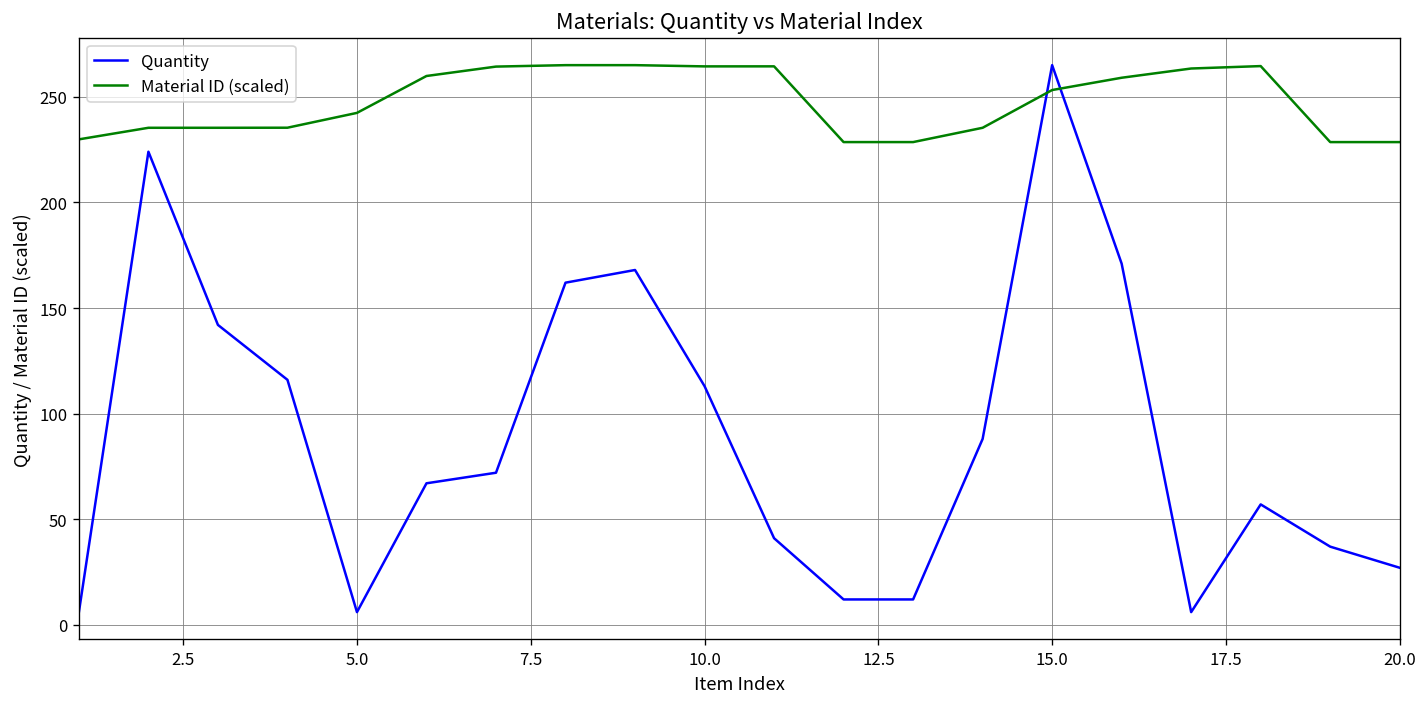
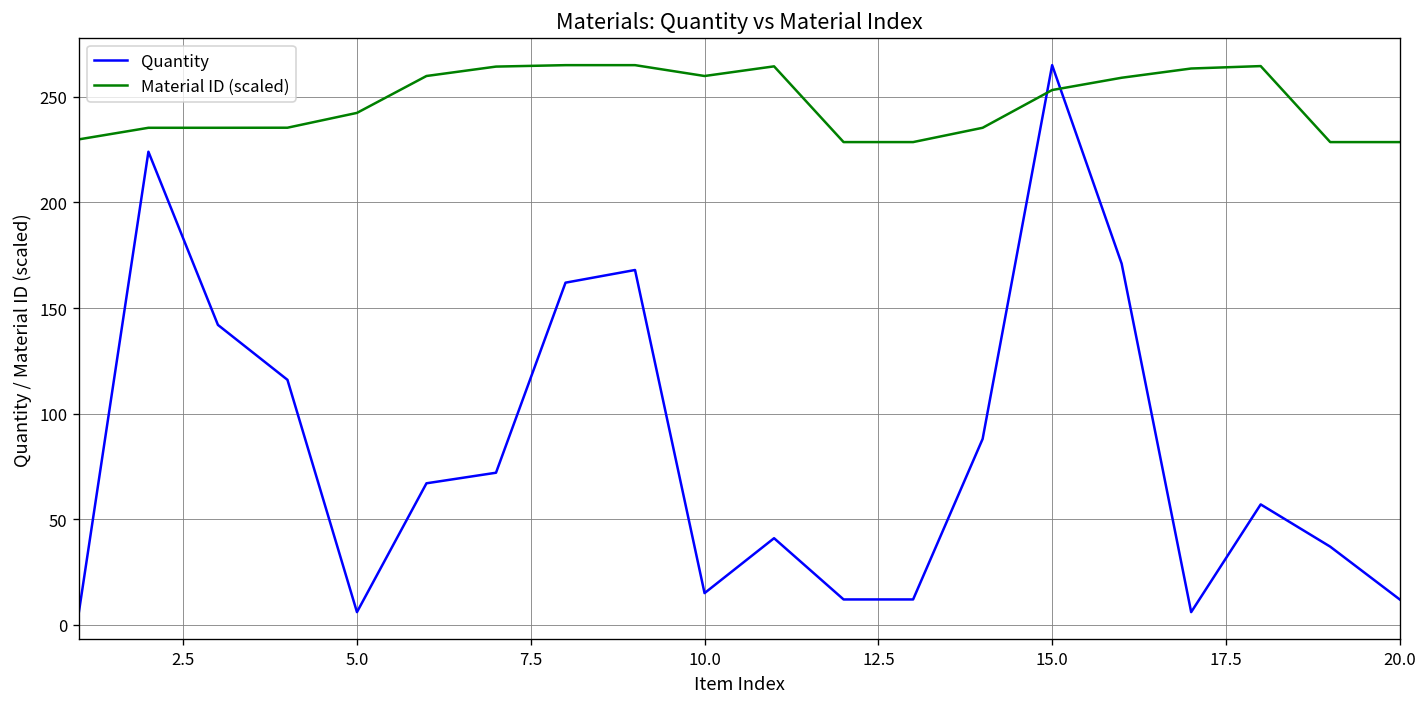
Quantity, 10.0: 113 -> 15
Material ID (scaled), 10.0: 264 -> 260
Quantity, 20.0: 27 -> 12
